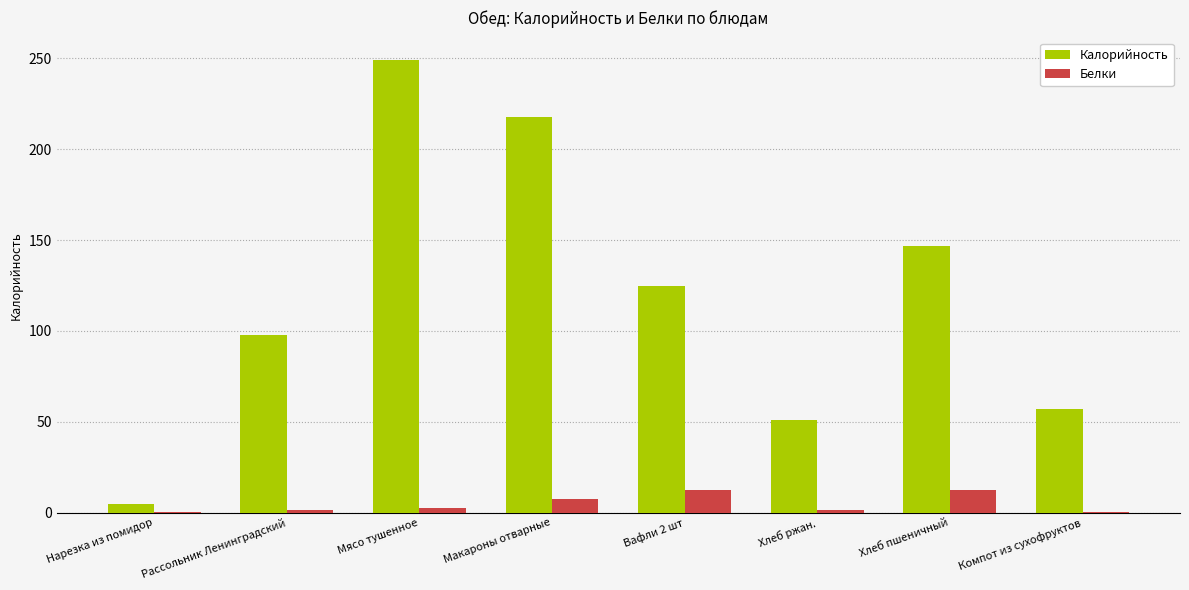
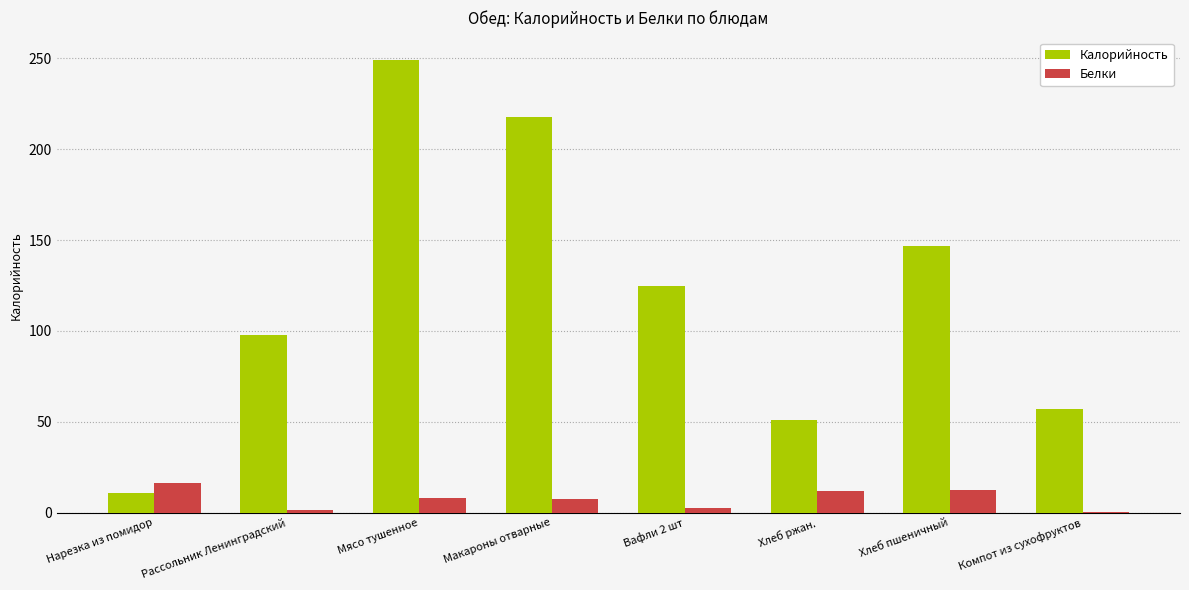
Калорийность, Нарезка из помидор: 5 -> 11
Белки, Нарезка из помидор: 1 -> 16
Белки, Мясо тушенное: 3 -> 8
Белки, Вафли 2 шт: 13 -> 2
Белки, Хлеб ржан.: 1 -> 12
